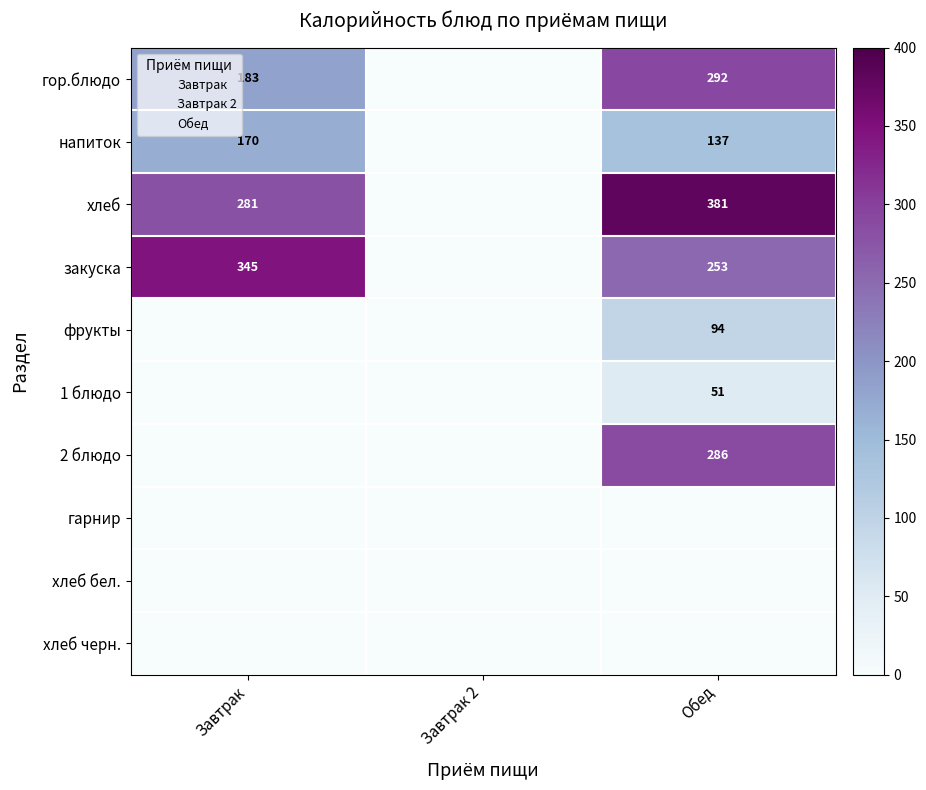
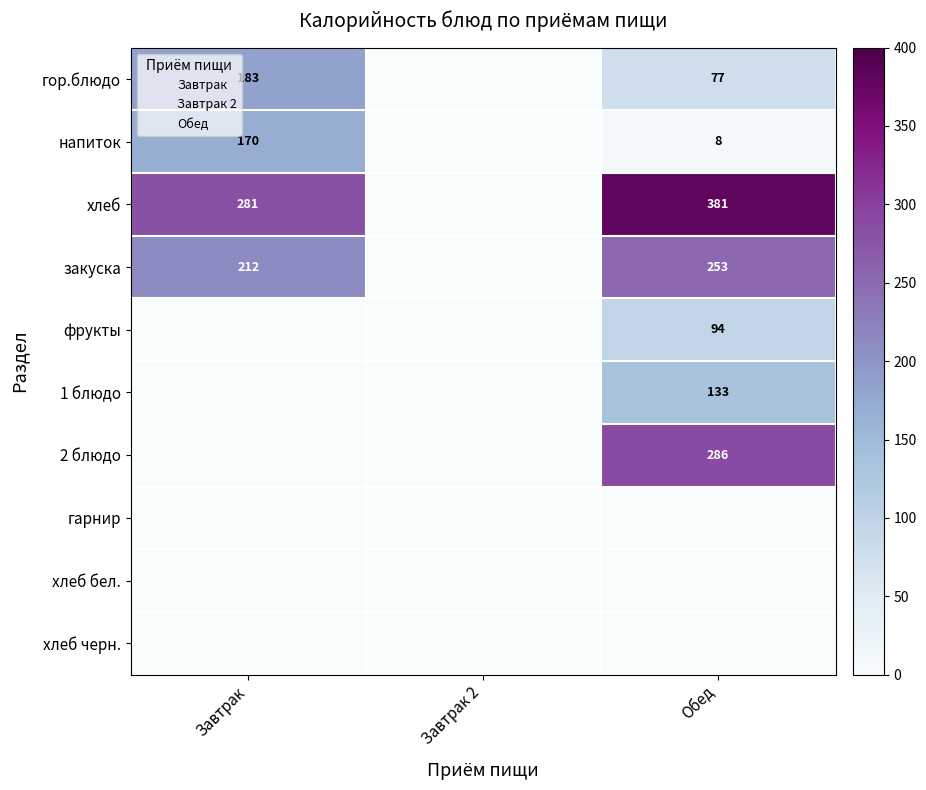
гор.блюдо, Обед: 292 -> 77
напиток, Обед: 137 -> 8
закуска, Завтрак: 345 -> 212
1 блюдо, Обед: 51 -> 133
